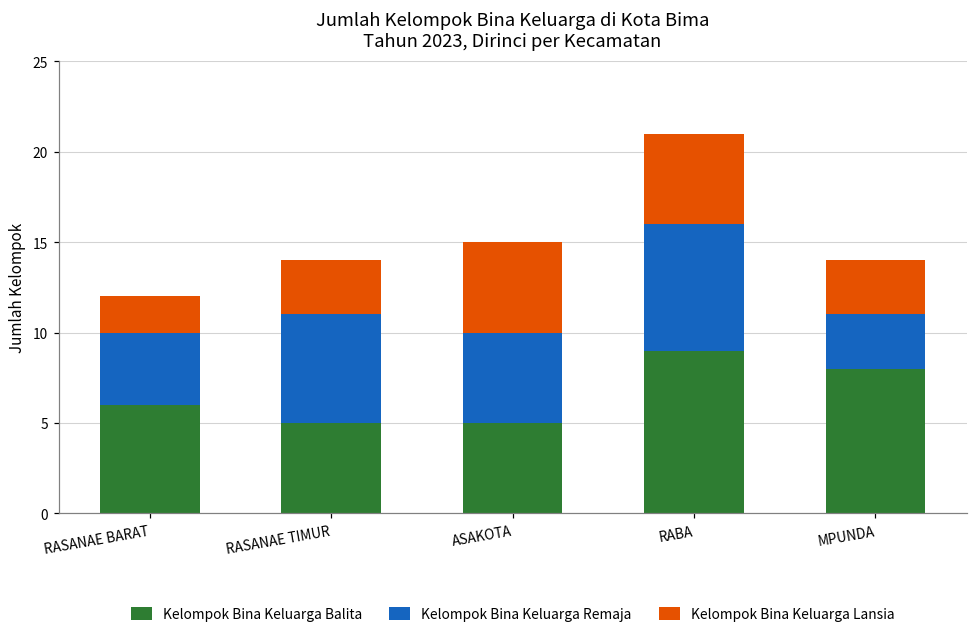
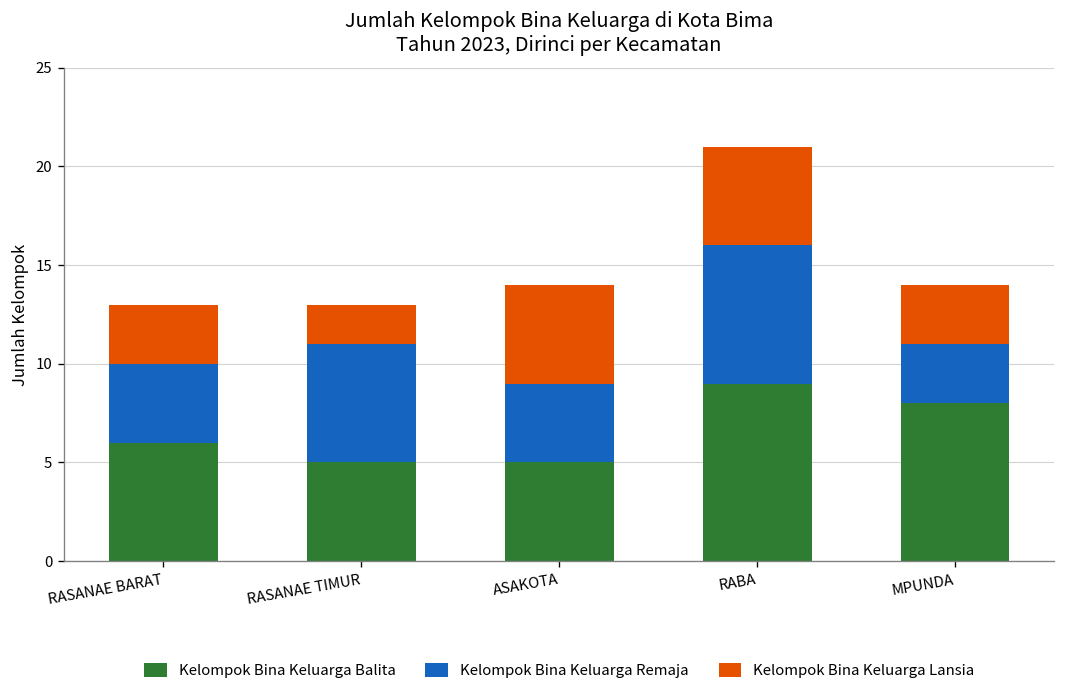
Kelompok Bina Keluarga Lansia, RASANAE BARAT: 2 -> 3
Kelompok Bina Keluarga Lansia, RASANAE TIMUR: 3 -> 2
Kelompok Bina Keluarga Remaja, ASAKOTA: 5 -> 4
